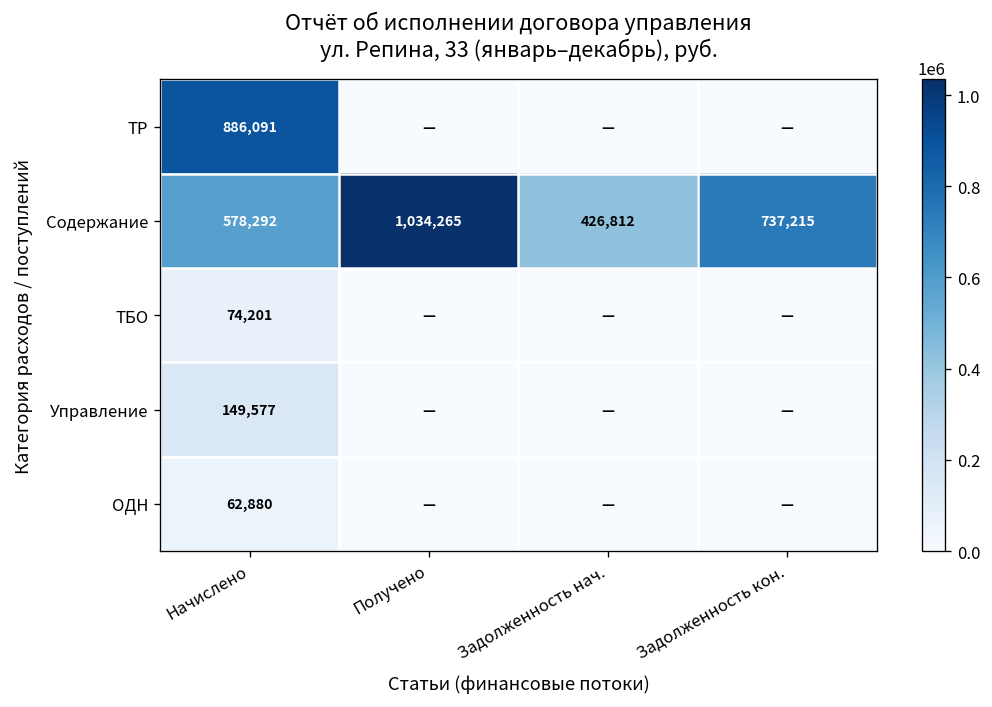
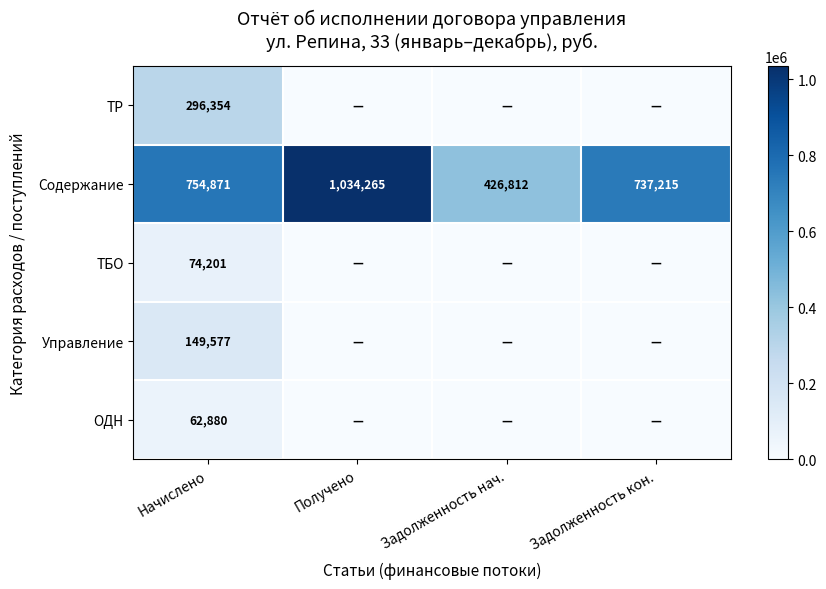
ТР, Начислено: 886,091 -> 296,354
Содержание, Начислено: 578,292 -> 754,871
